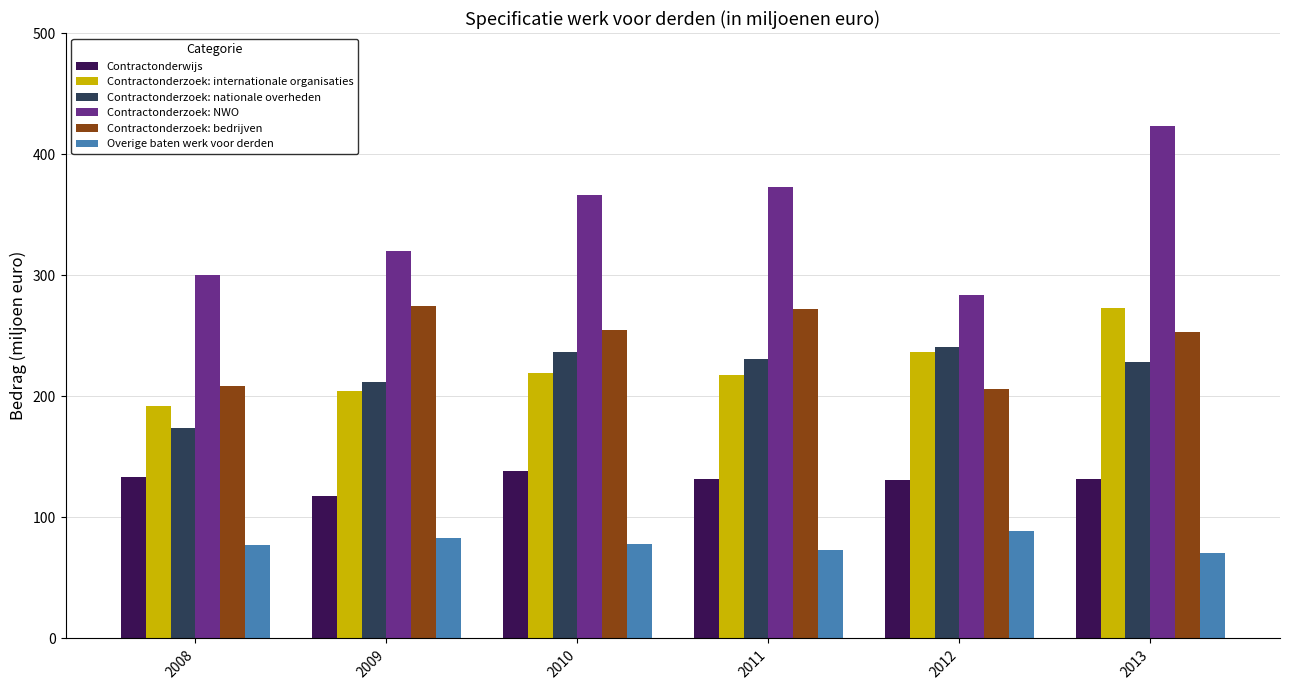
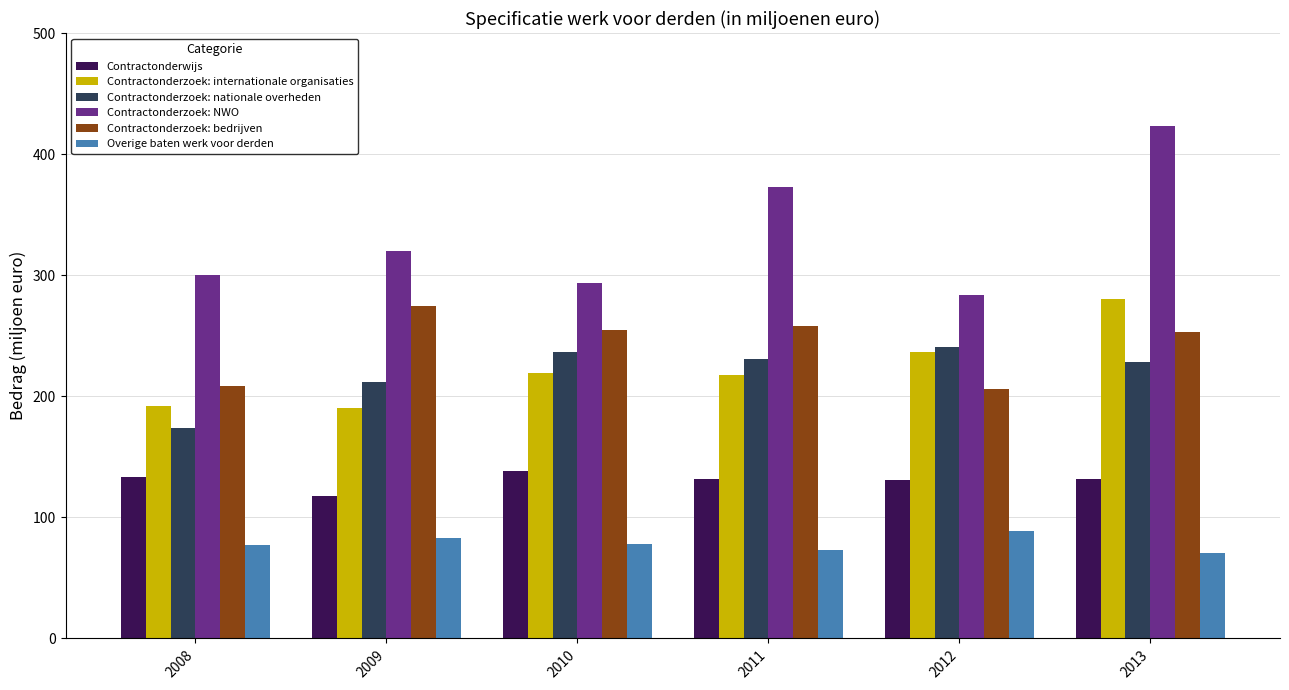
Contractonderzoek: internationale organisaties, 2009: 204 -> 191
Contractonderzoek: NWO, 2010: 367 -> 293
Contractonderzoek: bedrijven, 2011: 272 -> 258
Contractonderzoek: internationale organisaties, 2013: 273 -> 280
